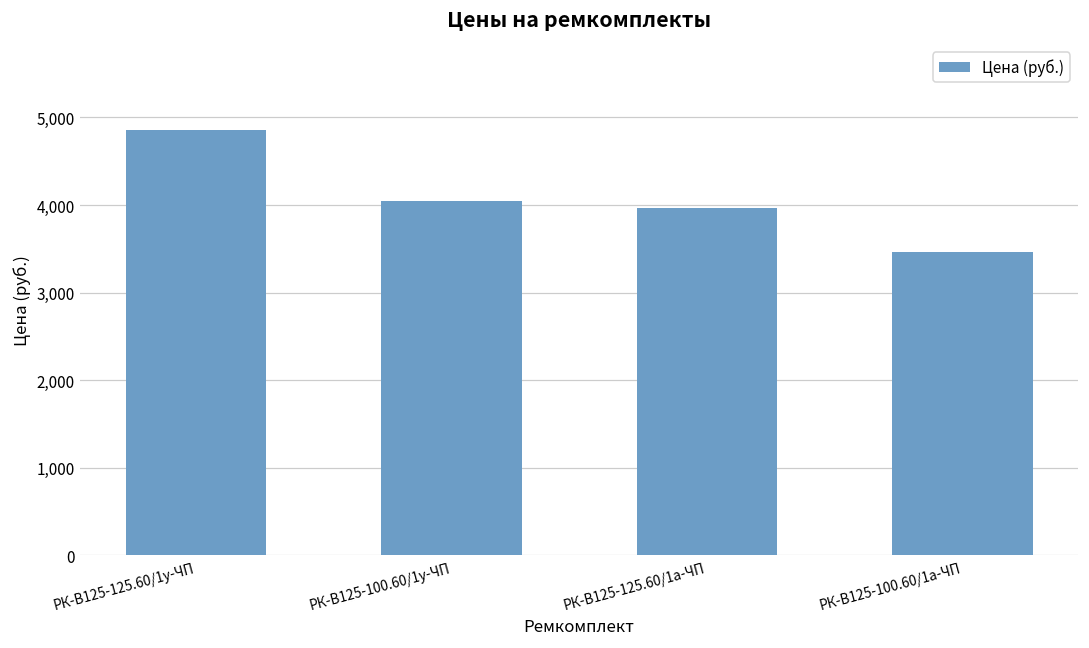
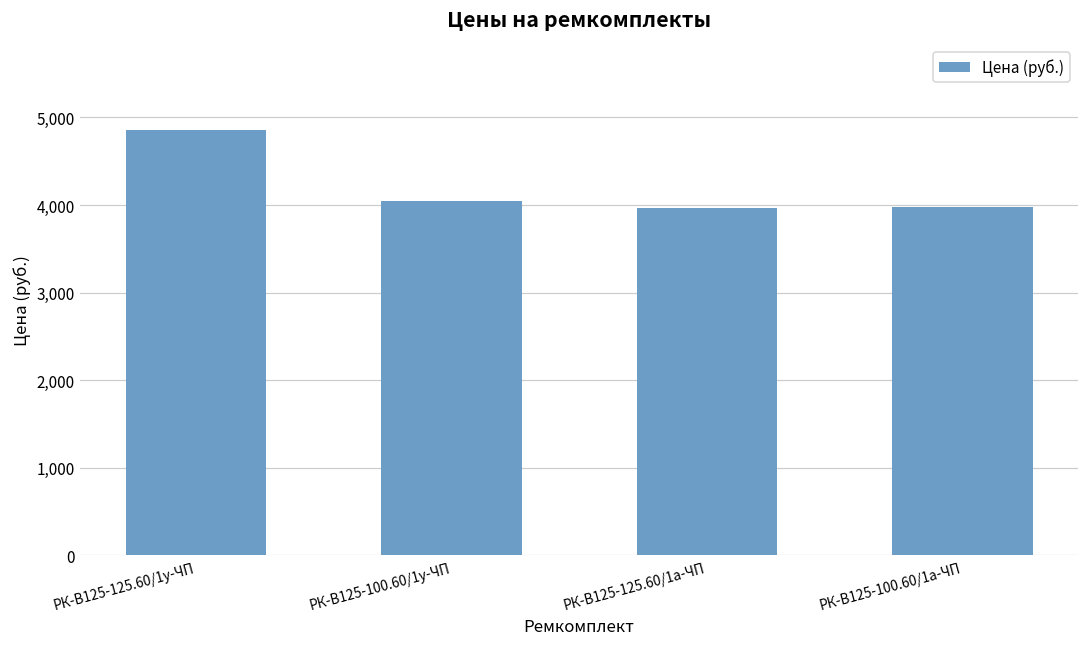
РК-В125-100.60/1а-ЧП: 3,500 -> 4,000
